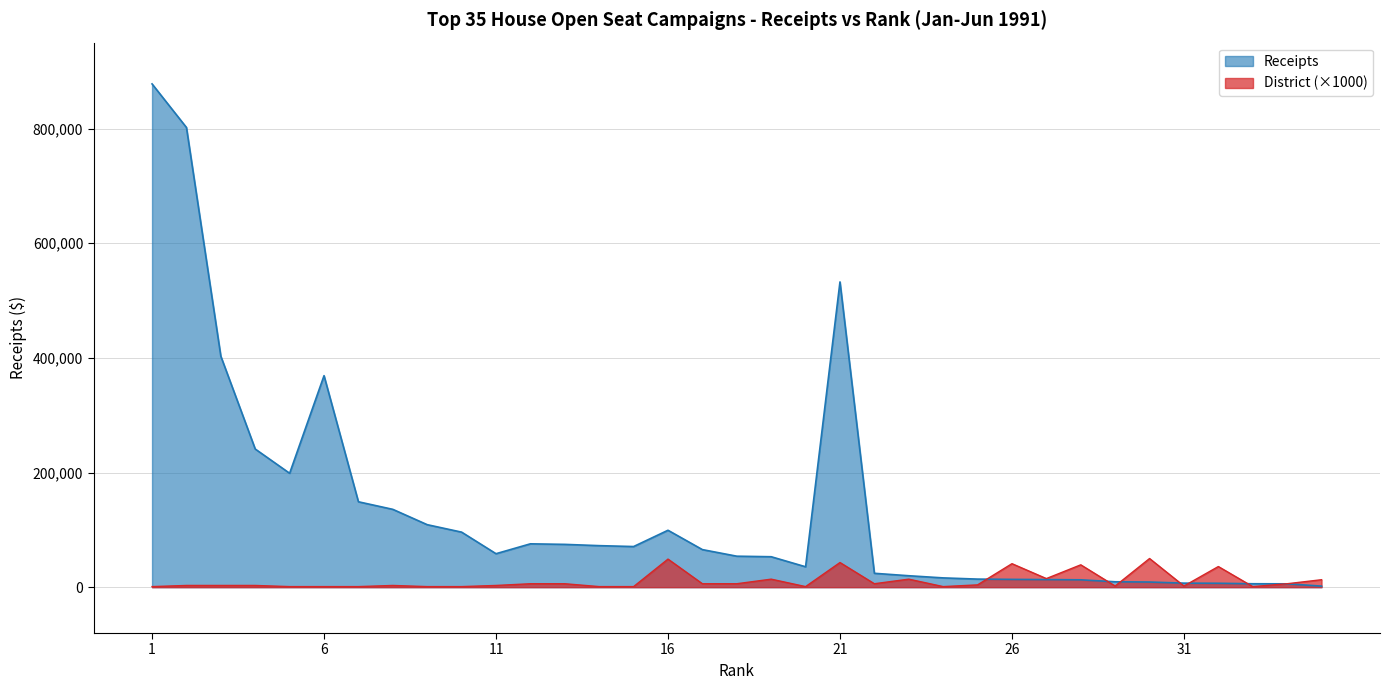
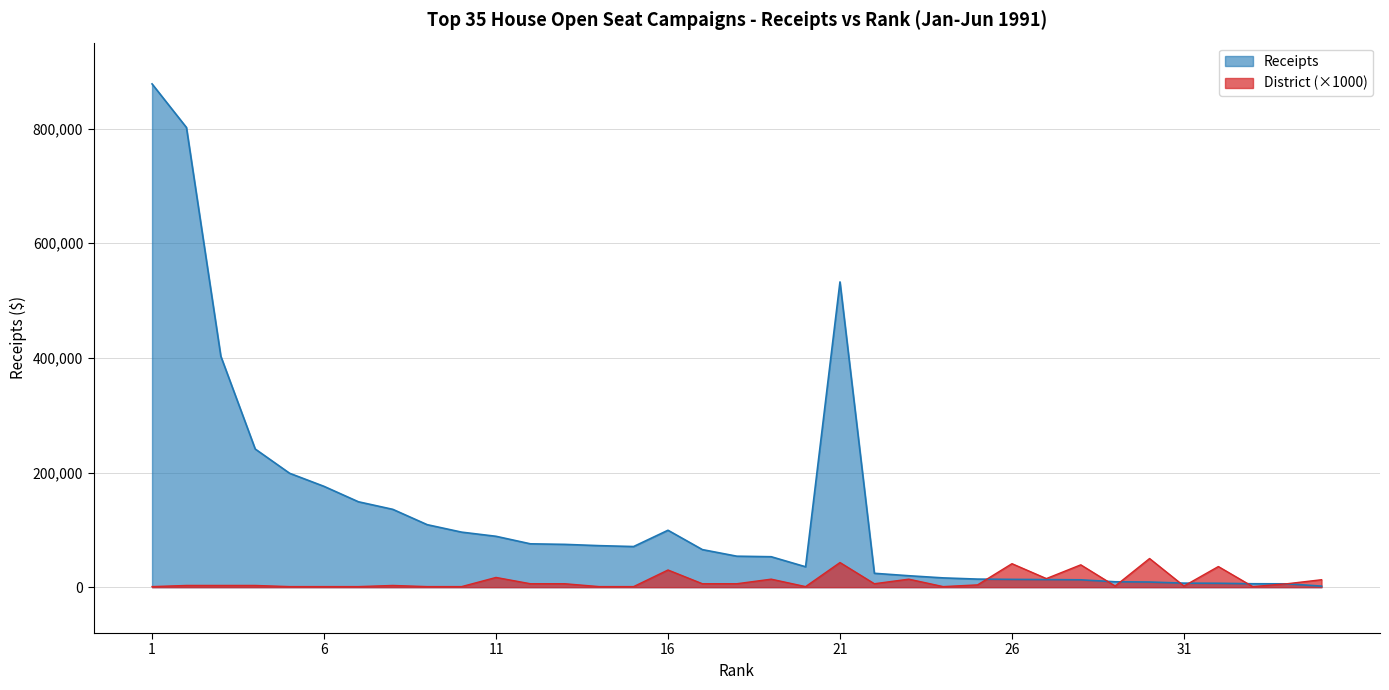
Receipts, 6: 370,000 -> 180,000
Receipts, 11: 60,000 -> 90,000
District (×1000), 11: 0 -> 20,000
District (×1000), 16: 50,000 -> 30,000
